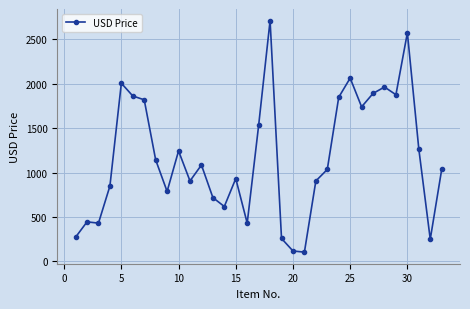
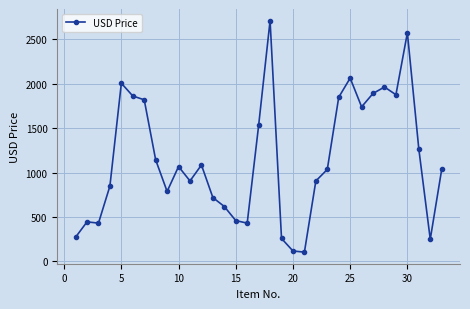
10: 1200 -> 1100
15: 900 -> 500
